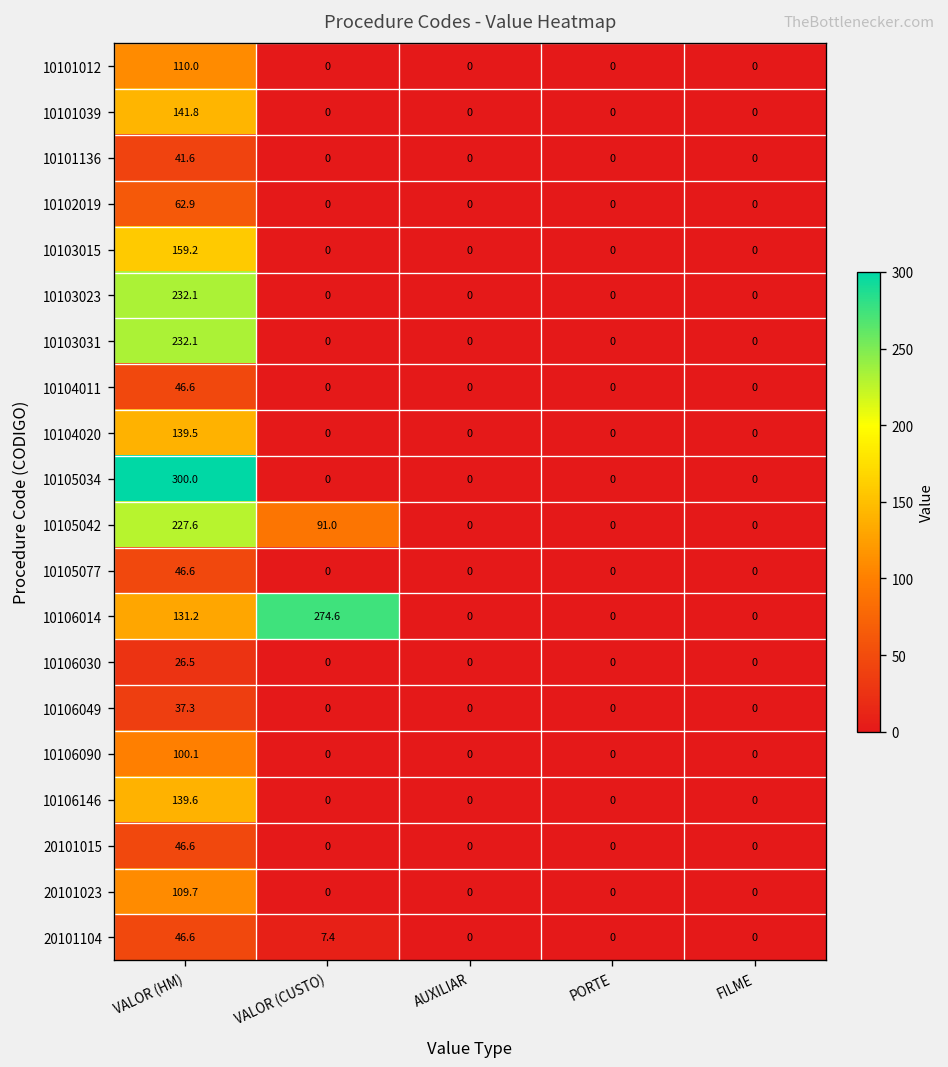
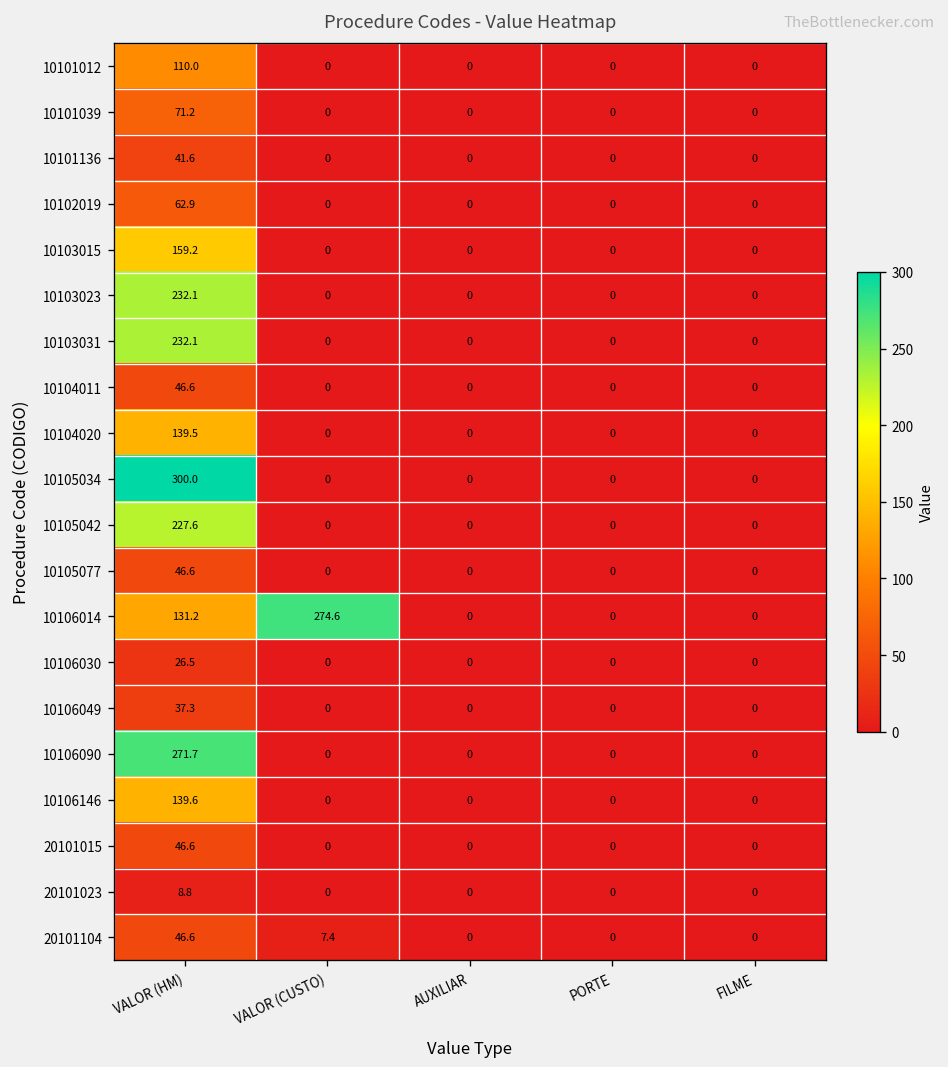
10101039, VALOR (HM): 141.8 -> 71.2
10105042, VALOR (CUSTO): 91.0 -> 0
10106090, VALOR (HM): 100.1 -> 271.7
20101023, VALOR (HM): 109.7 -> 8.8
